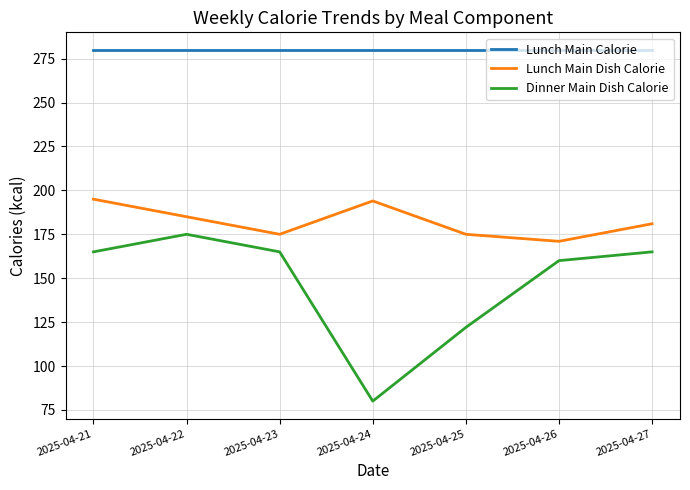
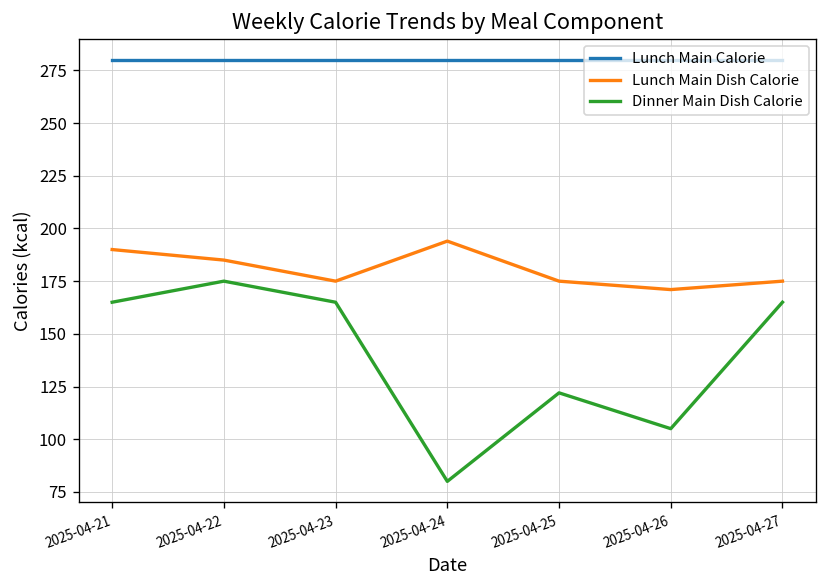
Lunch Main Dish Calorie, 2025-04-21: 195 -> 190
Dinner Main Dish Calorie, 2025-04-26: 160 -> 105
Lunch Main Dish Calorie, 2025-04-27: 181 -> 175
